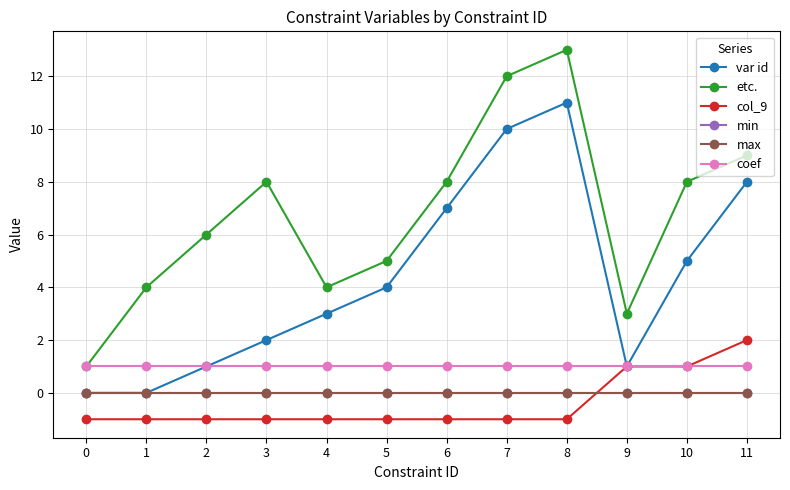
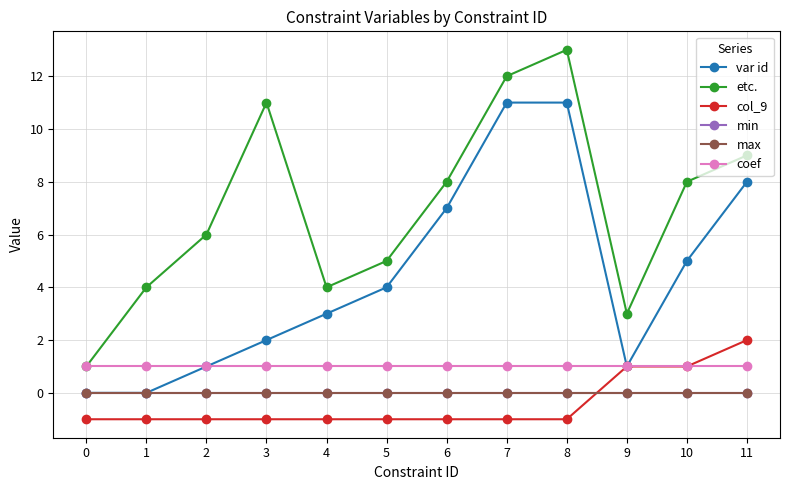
etc., 3: 8 -> 11
var id, 7: 10 -> 11
